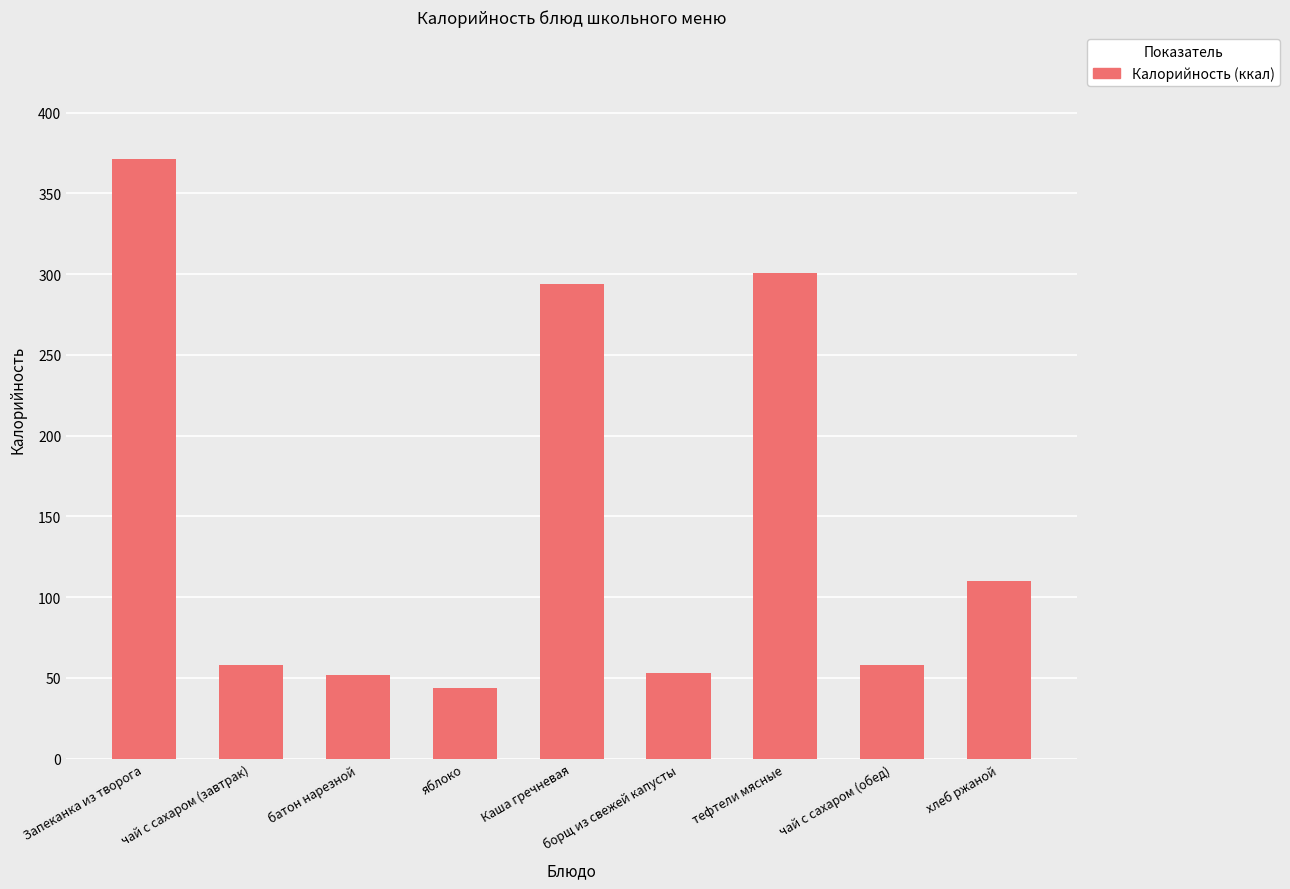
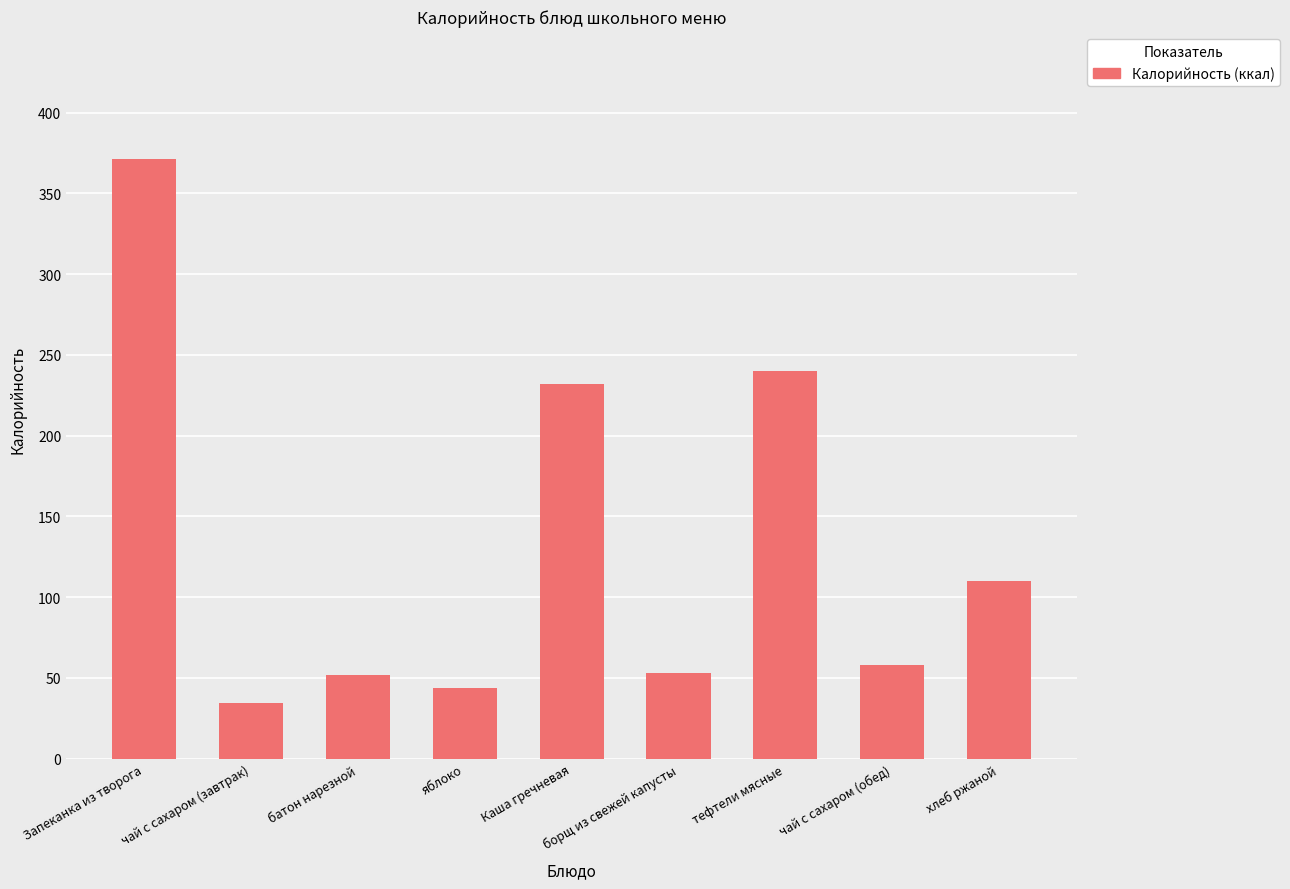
чай с сахаром (завтрак): 58 -> 35
Каша гречневая: 294 -> 232
тефтели мясные: 300 -> 240
